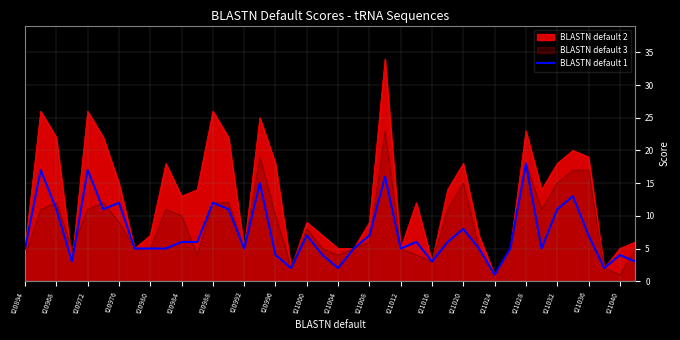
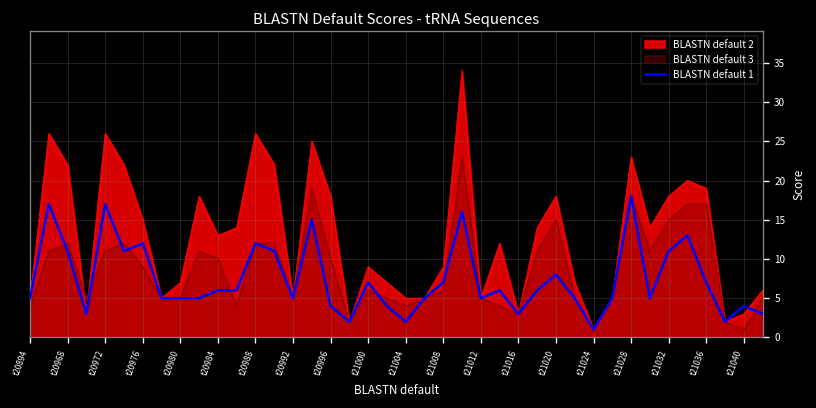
BLASTN default 3, t21000: 8 -> 6
BLASTN default 2, t21040: 5 -> 3
